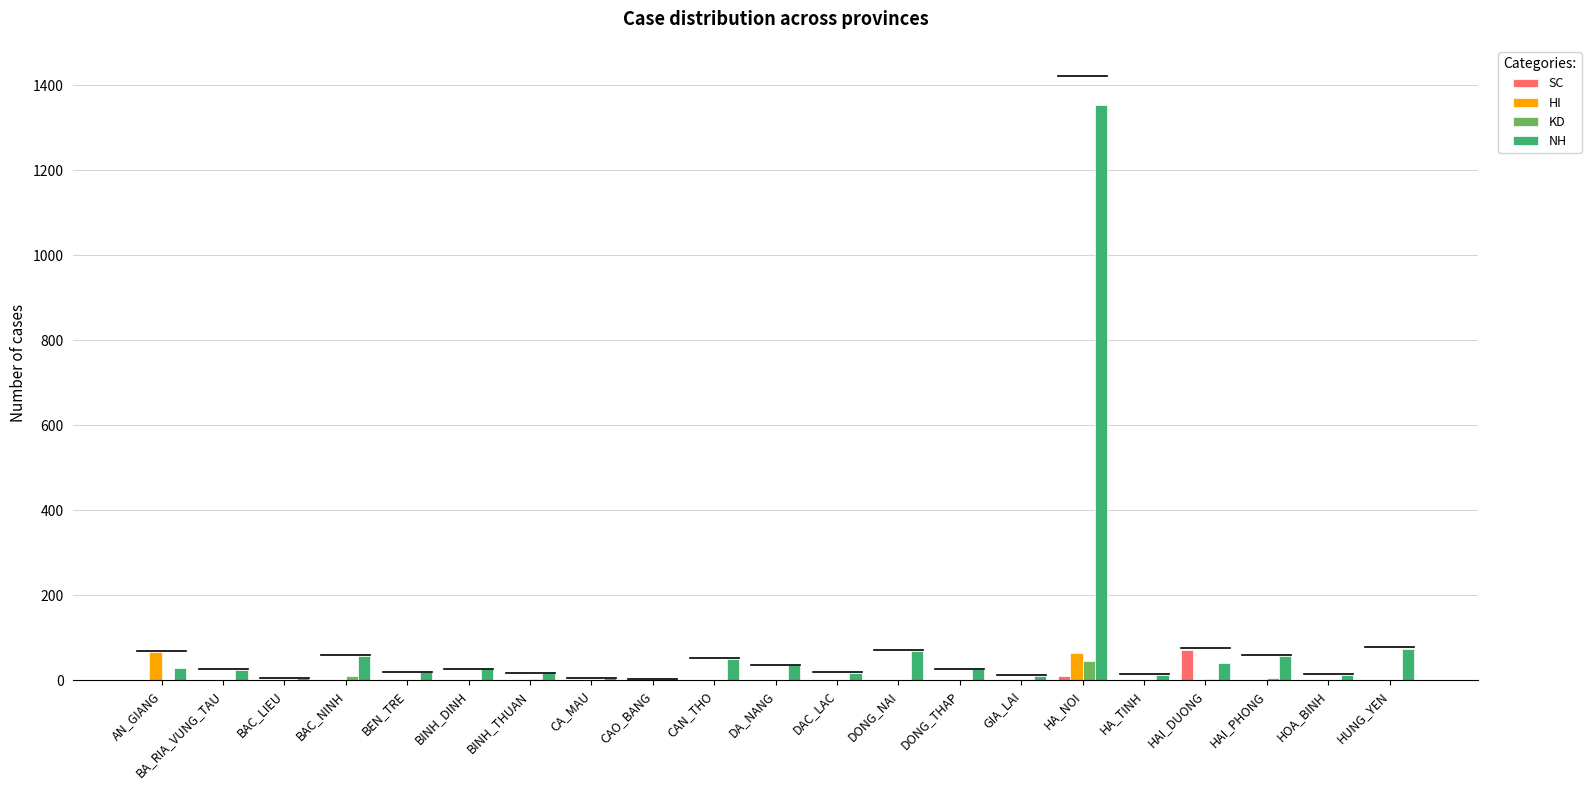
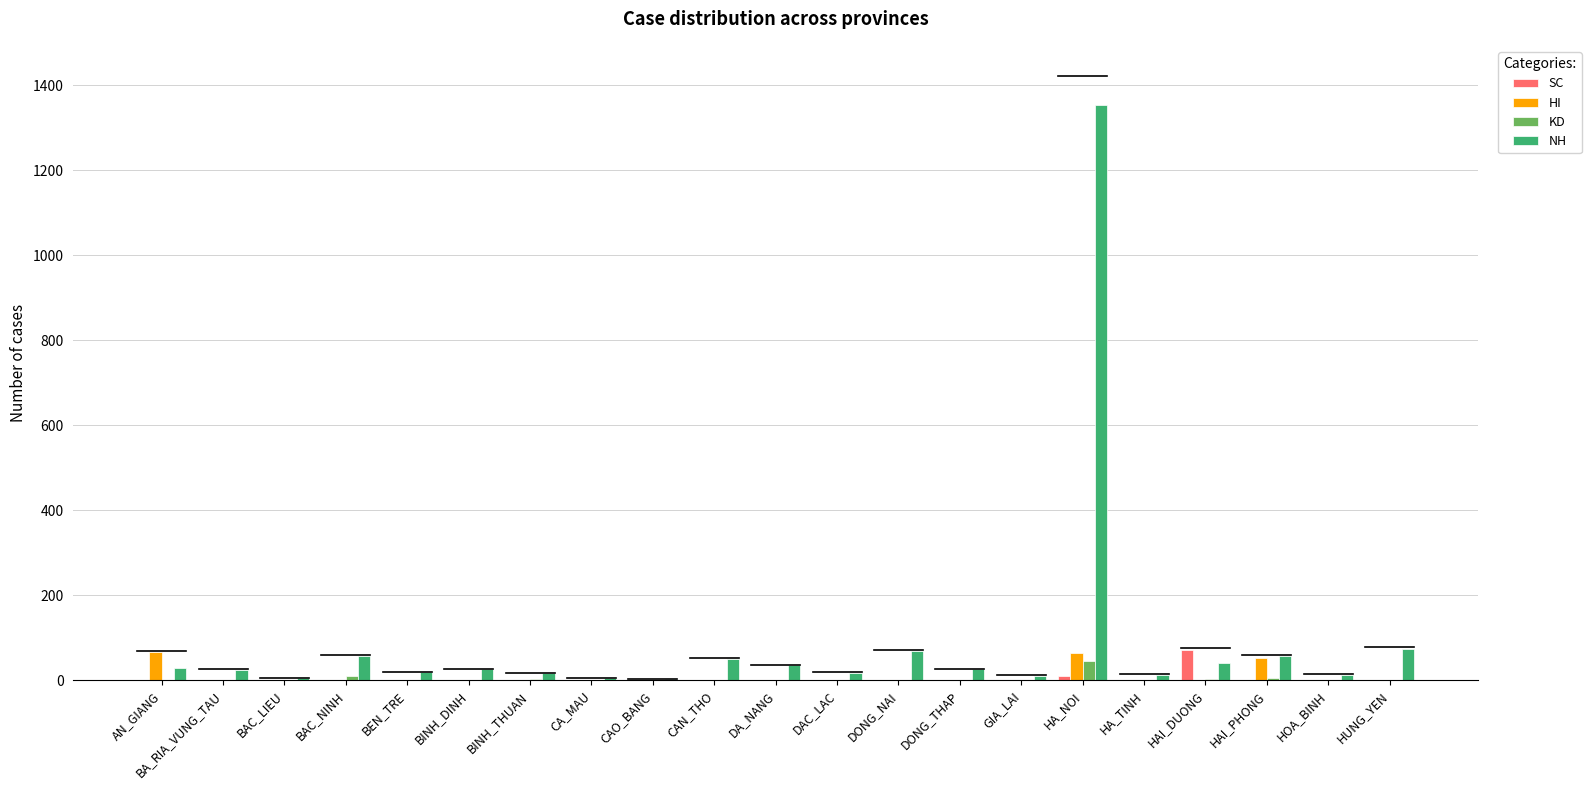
HI, HAI_PHONG: 0 -> 50
